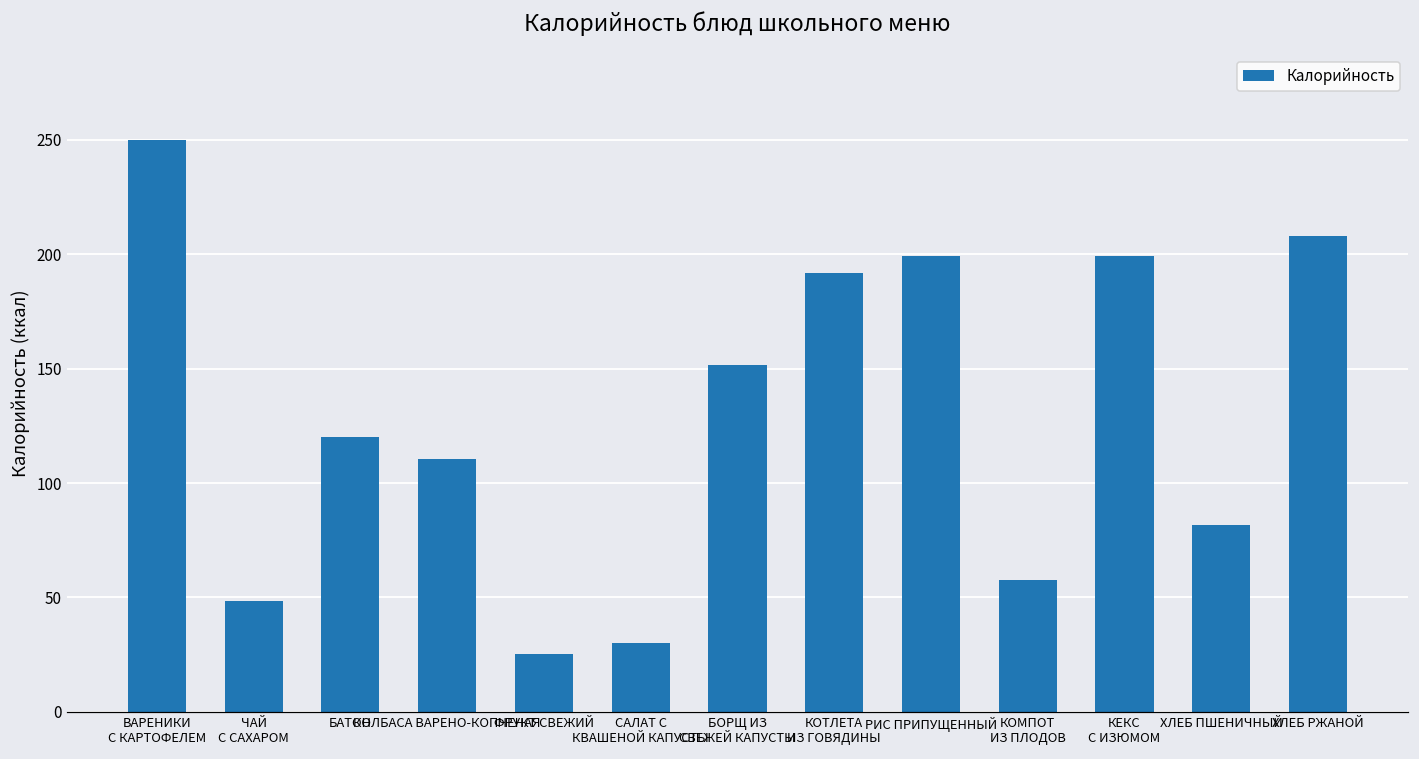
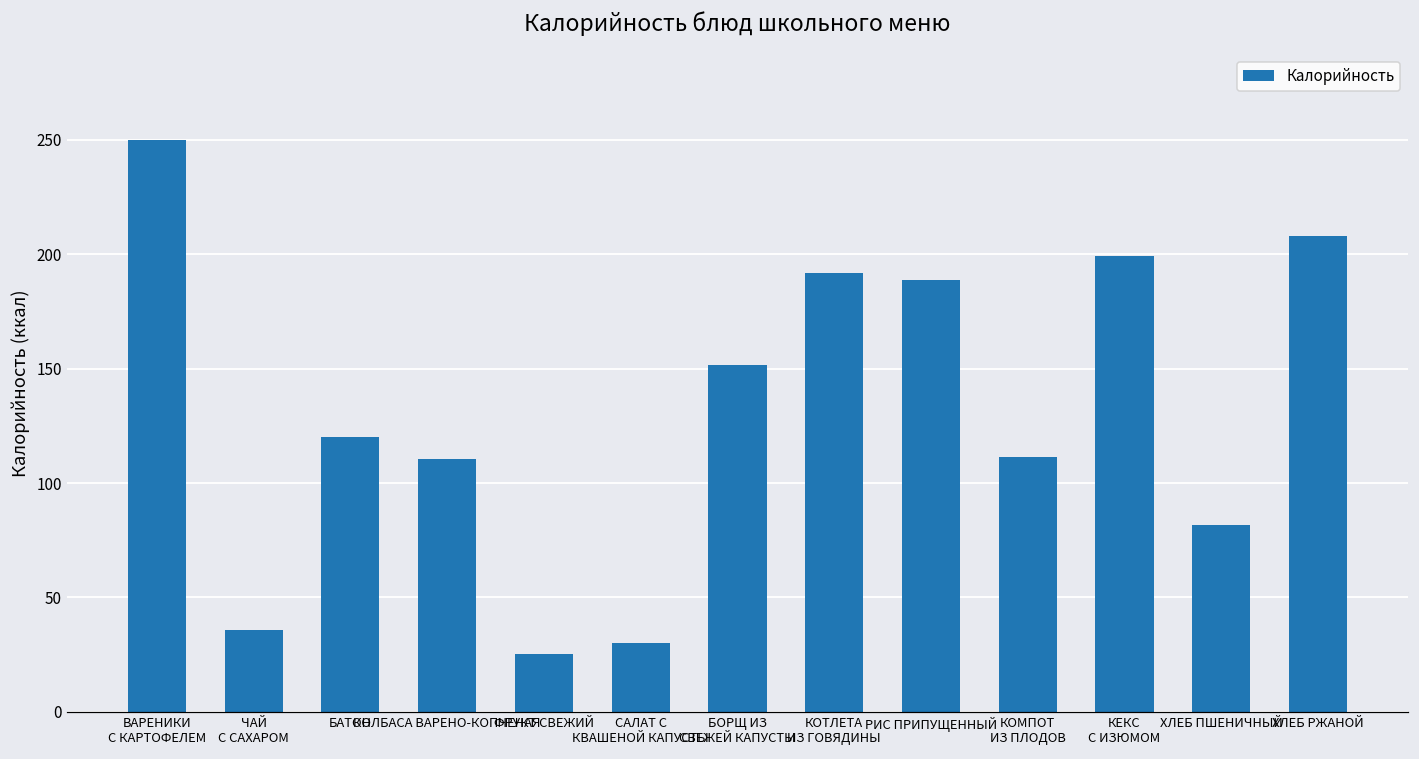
ЧАЙ С САХАРОМ: 49 -> 36
РИС ПРИПУЩЕННЫЙ: 199 -> 189
КОМПОТ ИЗ ПЛОДОВ: 58 -> 111
